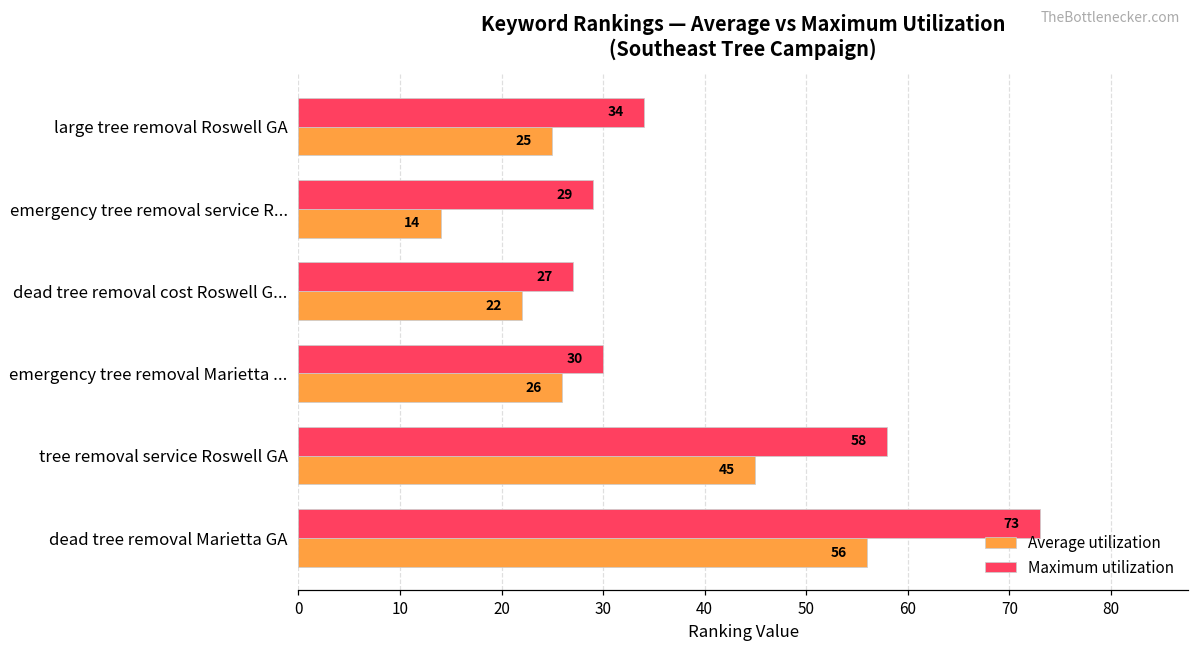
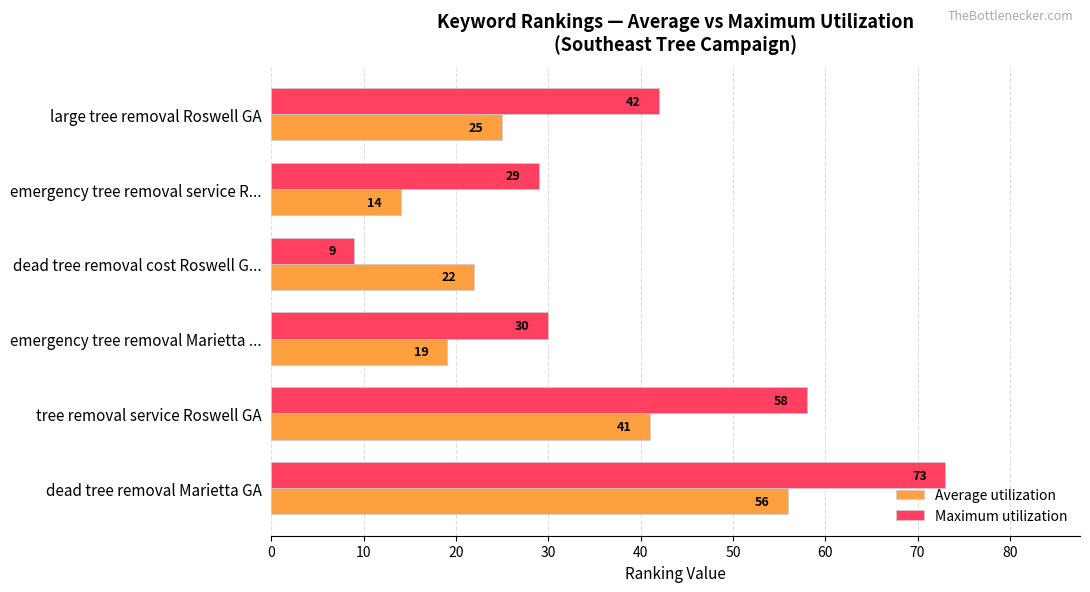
Maximum utilization, large tree removal Roswell GA: 34 -> 42
Maximum utilization, dead tree removal cost Roswell G...: 27 -> 9
Average utilization, emergency tree removal Marietta ...: 26 -> 19
Average utilization, tree removal service Roswell GA: 45 -> 41
